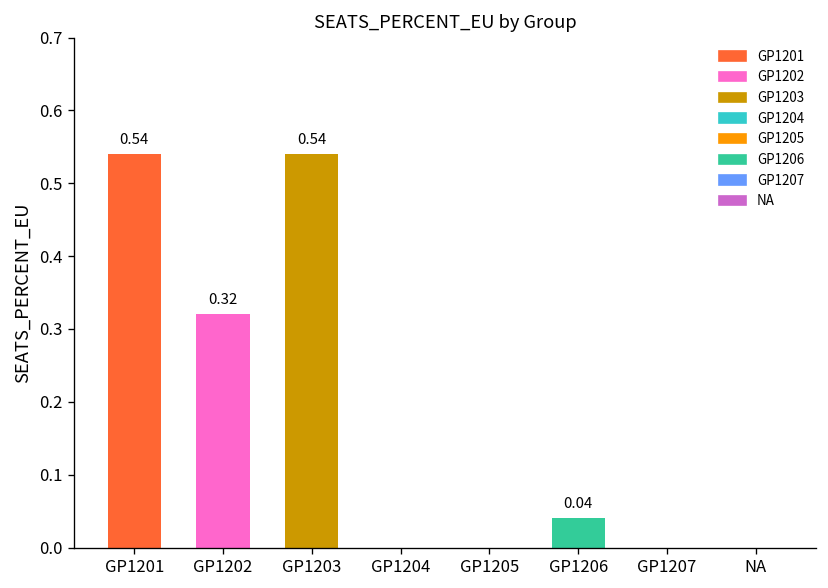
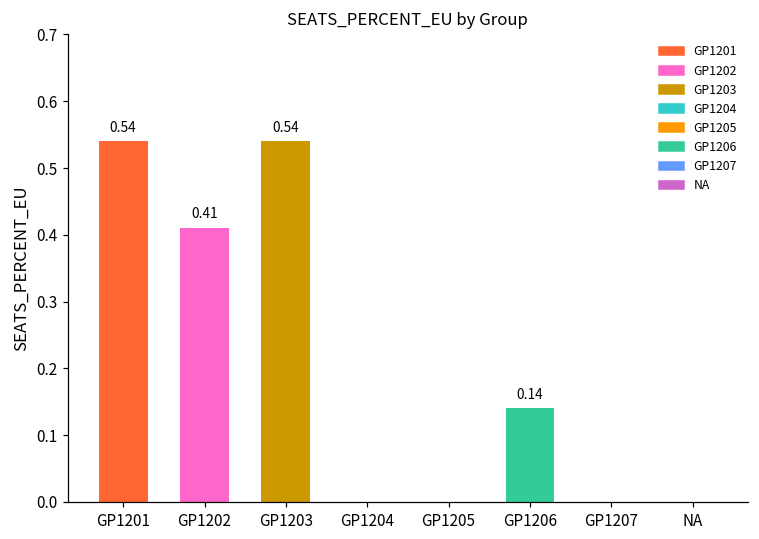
GP1202: 0.32 -> 0.41
GP1206: 0.04 -> 0.14
